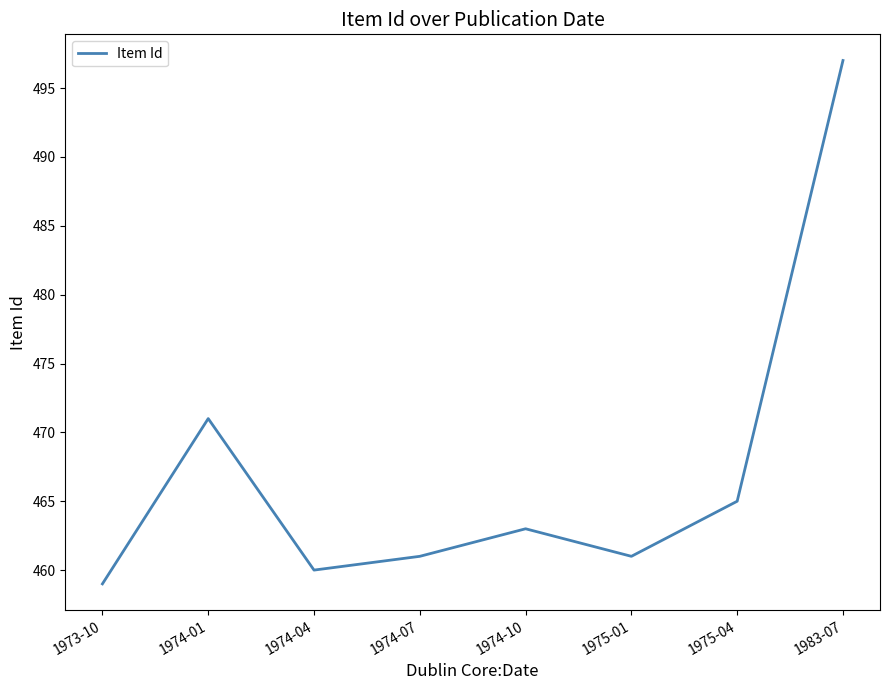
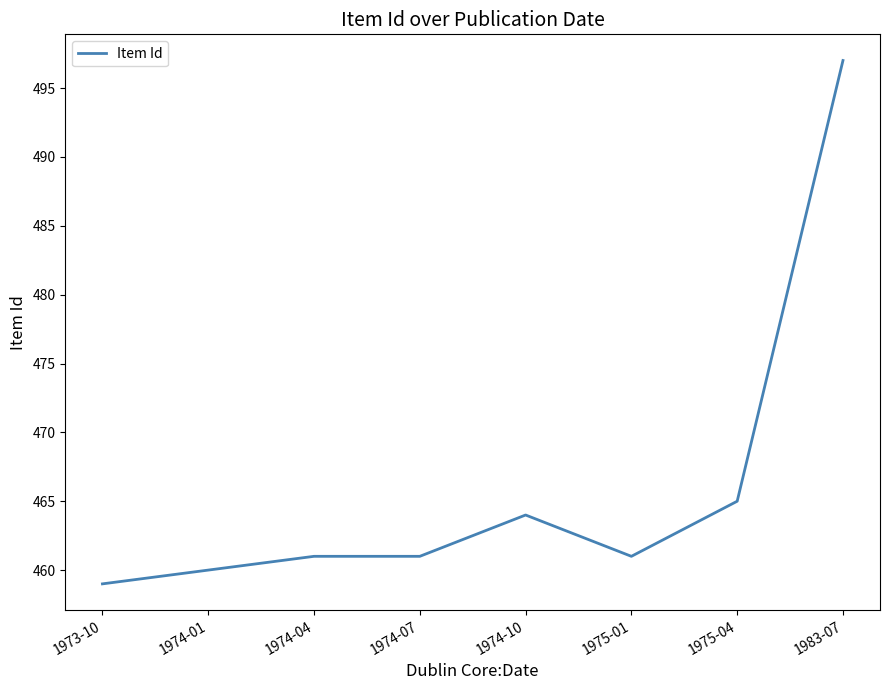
1974-01: 471 -> 460
1974-04: 460 -> 461
1974-10: 463 -> 464
